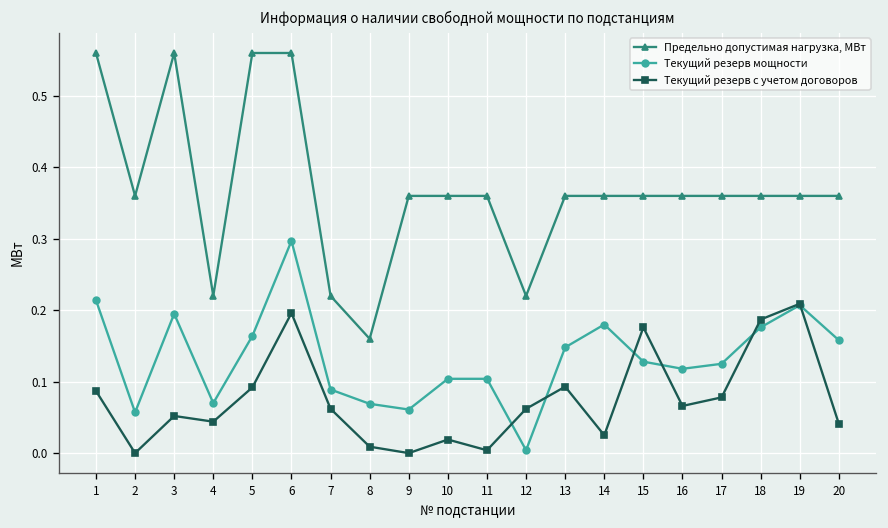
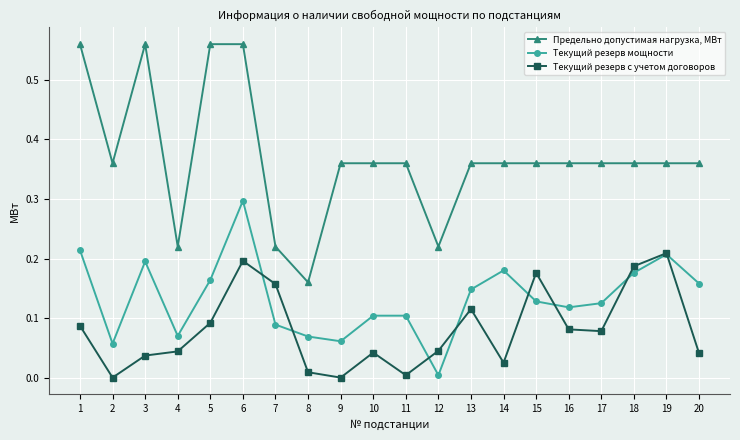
Текущий резерв с учетом договоров, 3: 0.05 -> 0.04
Текущий резерв с учетом договоров, 7: 0.06 -> 0.16
Текущий резерв с учетом договоров, 10: 0.02 -> 0.04
Текущий резерв с учетом договоров, 12: 0.06 -> 0.05
Текущий резерв с учетом договоров, 13: 0.09 -> 0.12
Текущий резерв с учетом договоров, 16: 0.07 -> 0.08
